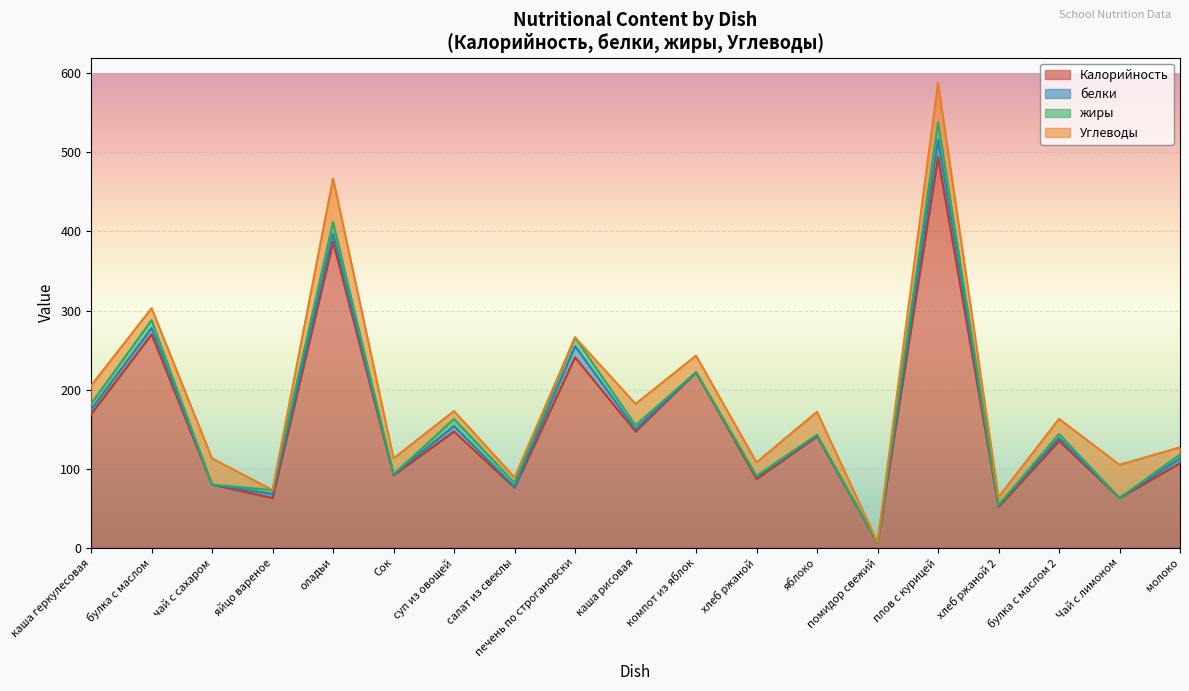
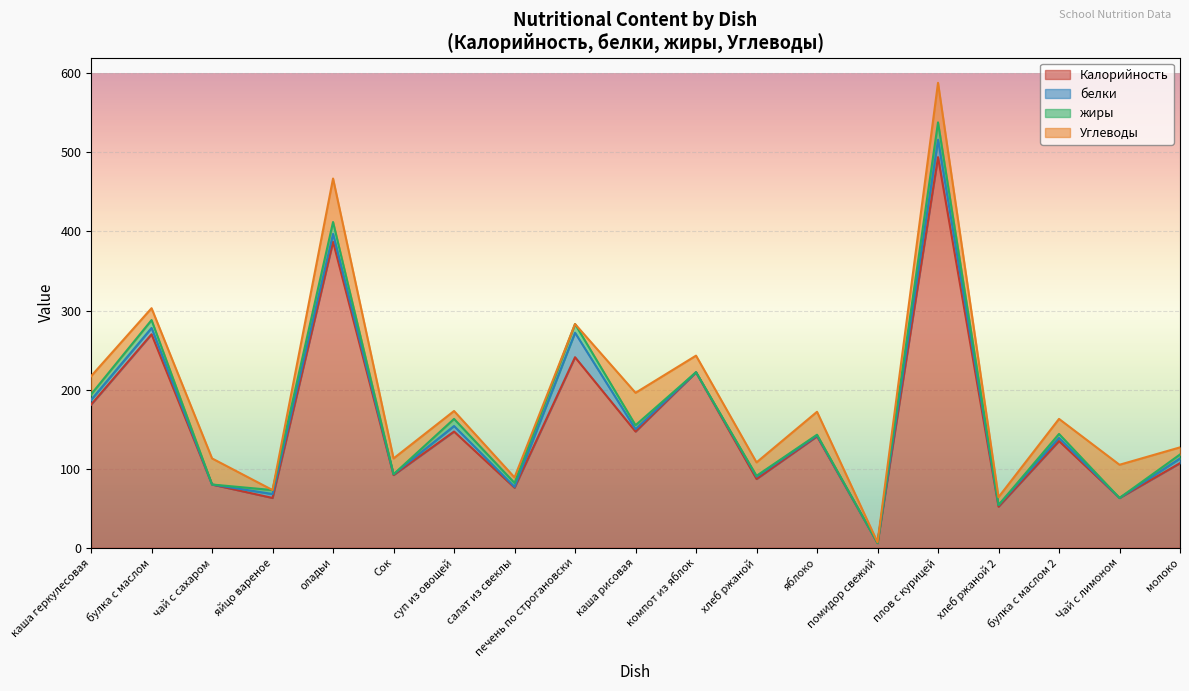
Калорийность, каша геркулесовая: 170 -> 180
белки, печень по строгановски: 10 -> 30
Углеводы, каша рисовая: 30 -> 40
